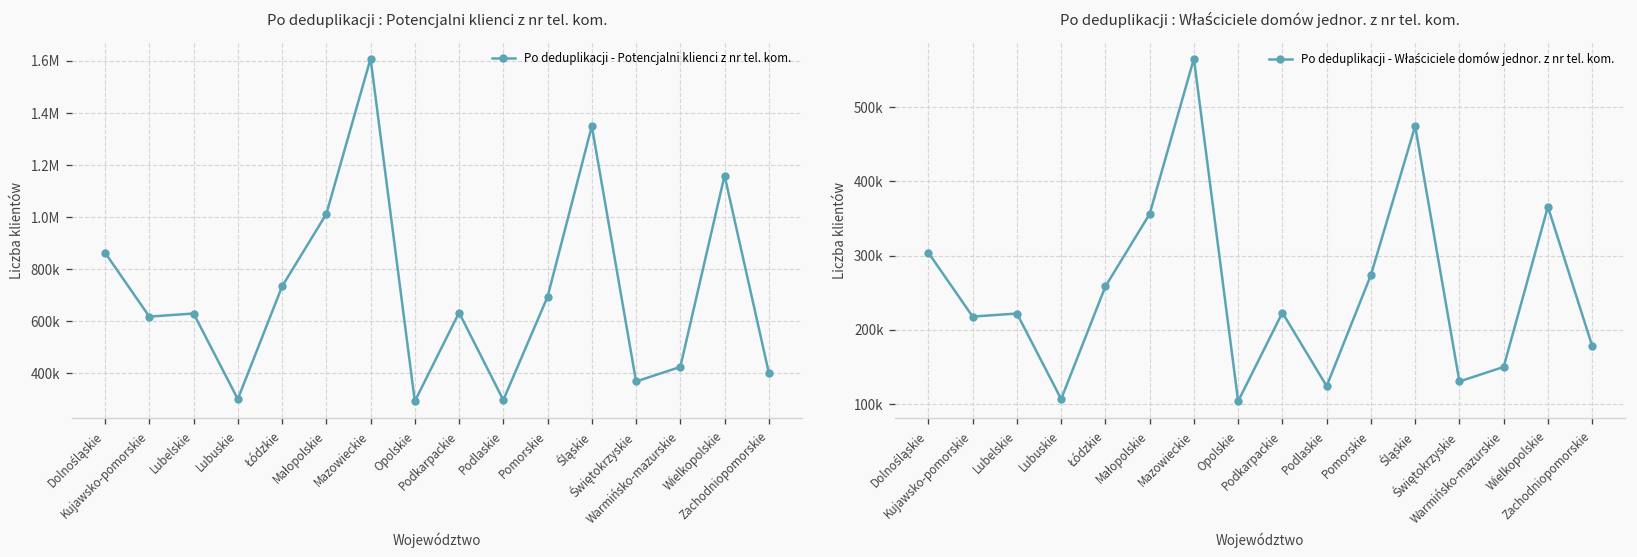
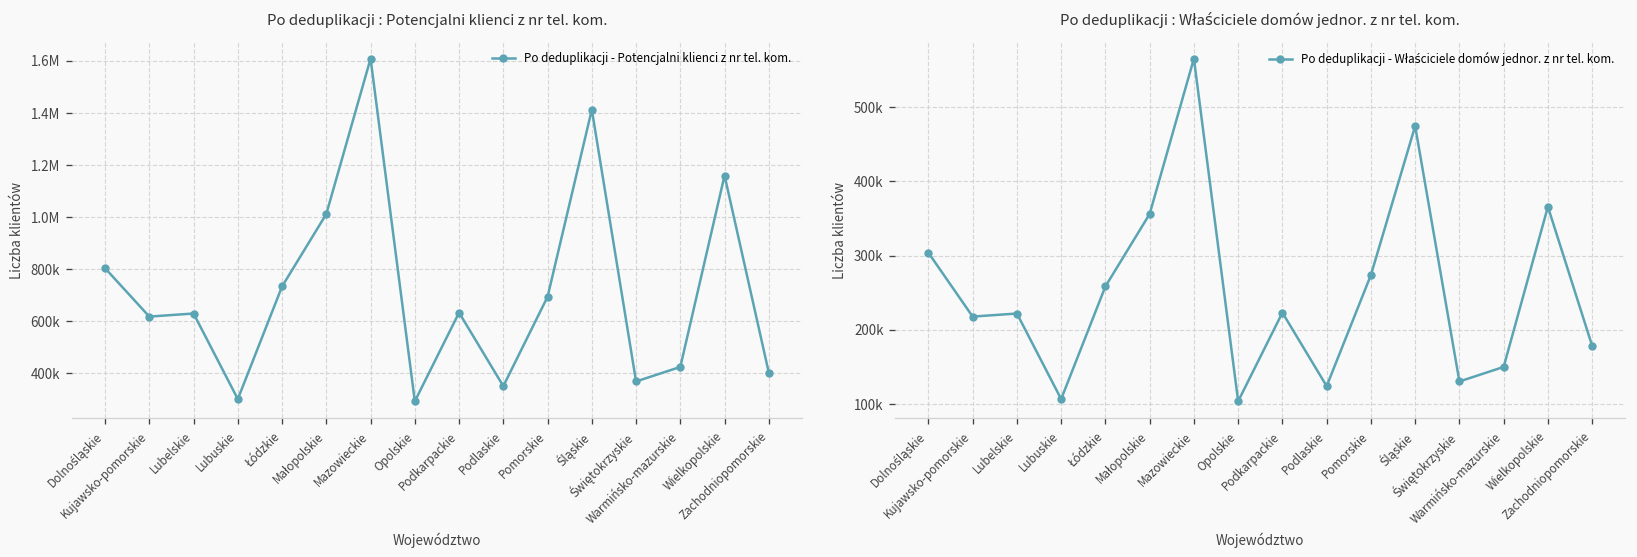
Po deduplikacji : Potencjalni klienci z nr tel. kom., Dolnośląskie: 860000 -> 800000
Po deduplikacji : Potencjalni klienci z nr tel. kom., Podlaskie: 300000 -> 350000
Po deduplikacji : Potencjalni klienci z nr tel. kom., Śląskie: 1350000 -> 1410000
